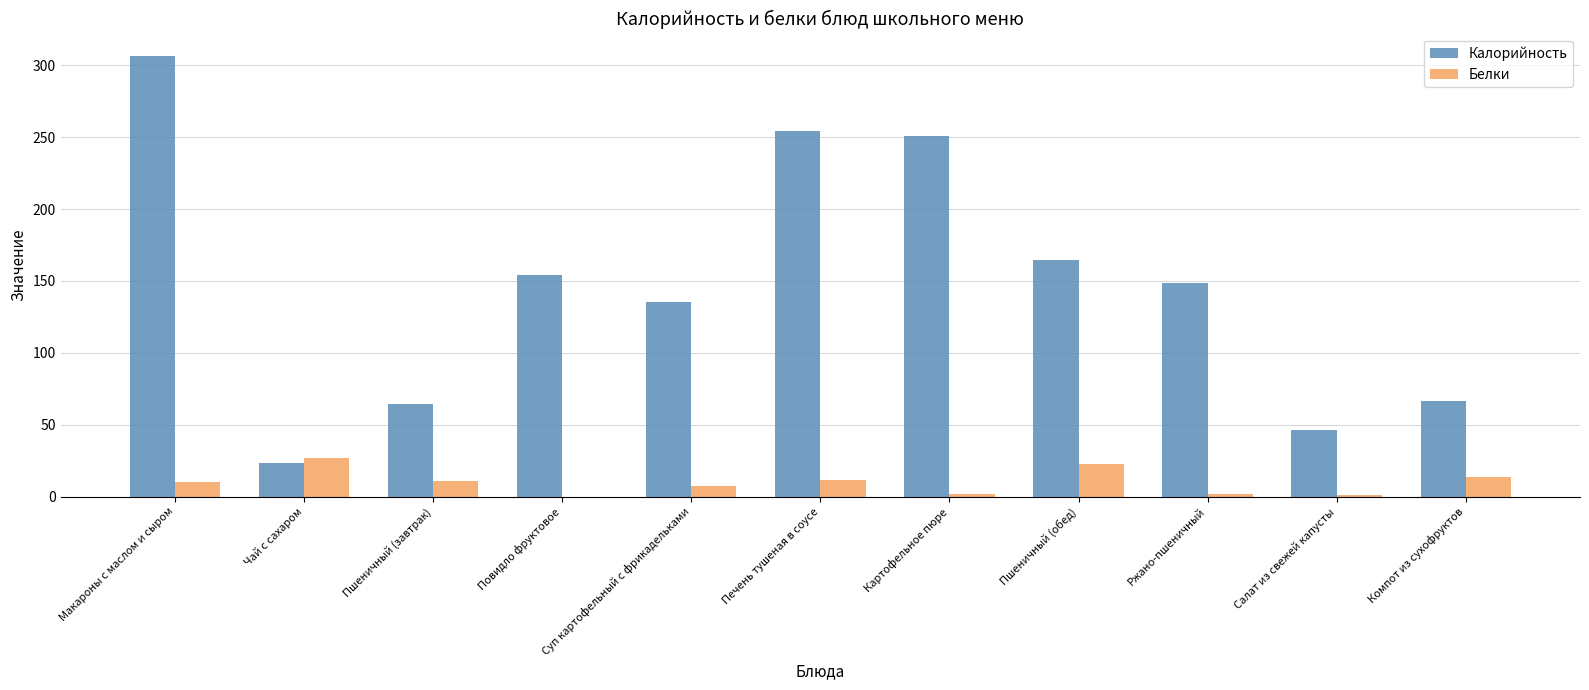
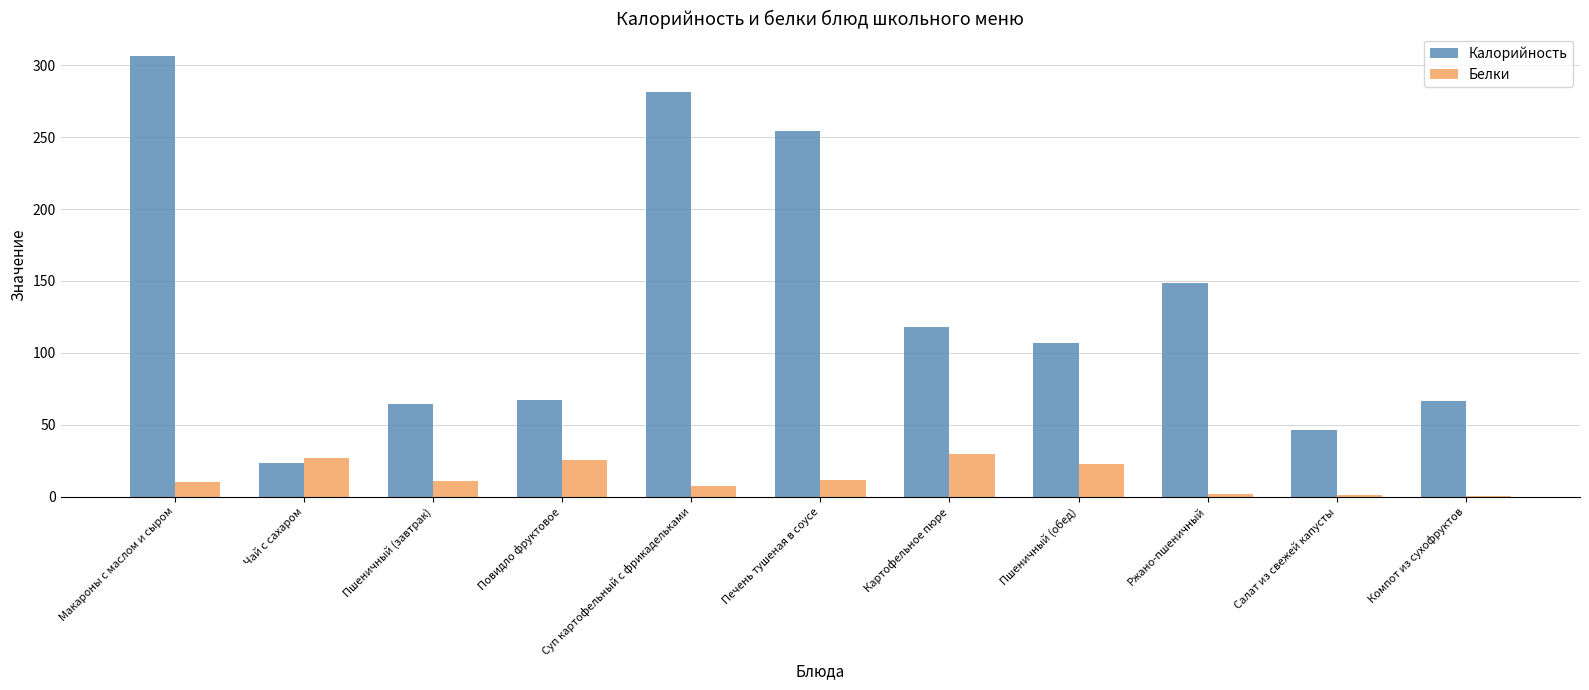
Калорийность, Повидло фруктовое: 154 -> 67
Белки, Повидло фруктовое: 0 -> 25
Калорийность, Суп картофельный с фрикадельками: 135 -> 281
Калорийность, Картофельное пюре: 251 -> 118
Белки, Картофельное пюре: 2 -> 30
Калорийность, Пшеничный (обед): 164 -> 107
Белки, Компот из сухофруктов: 13 -> 0
